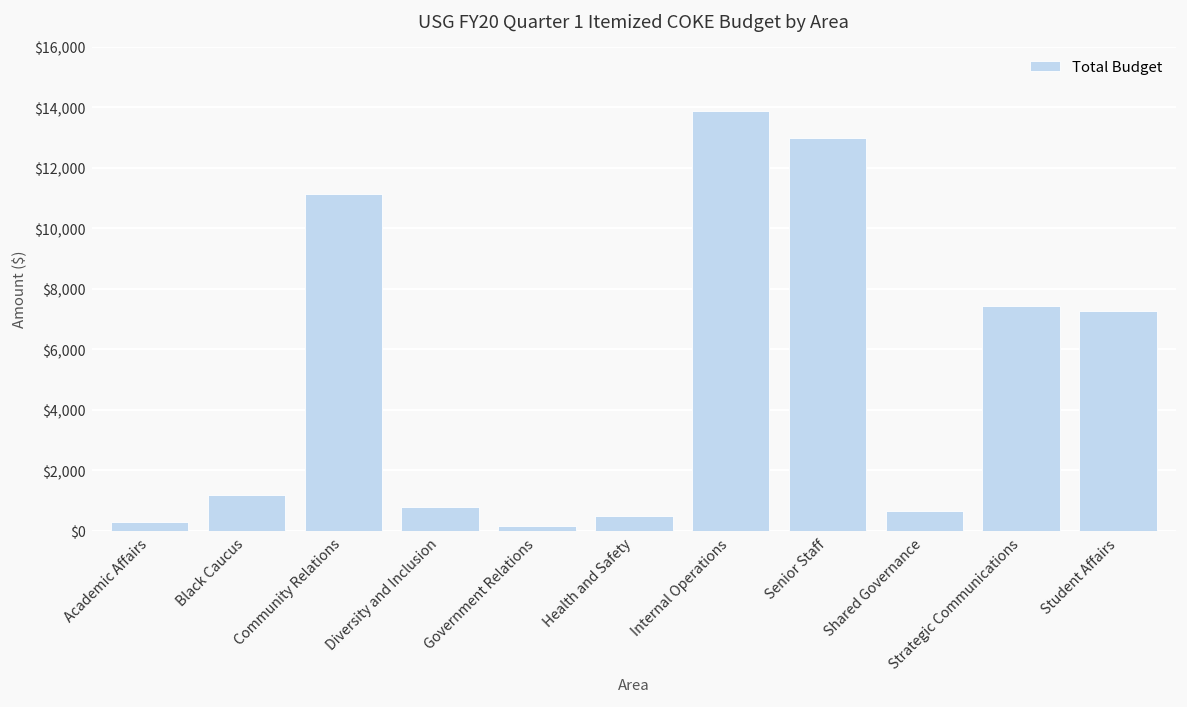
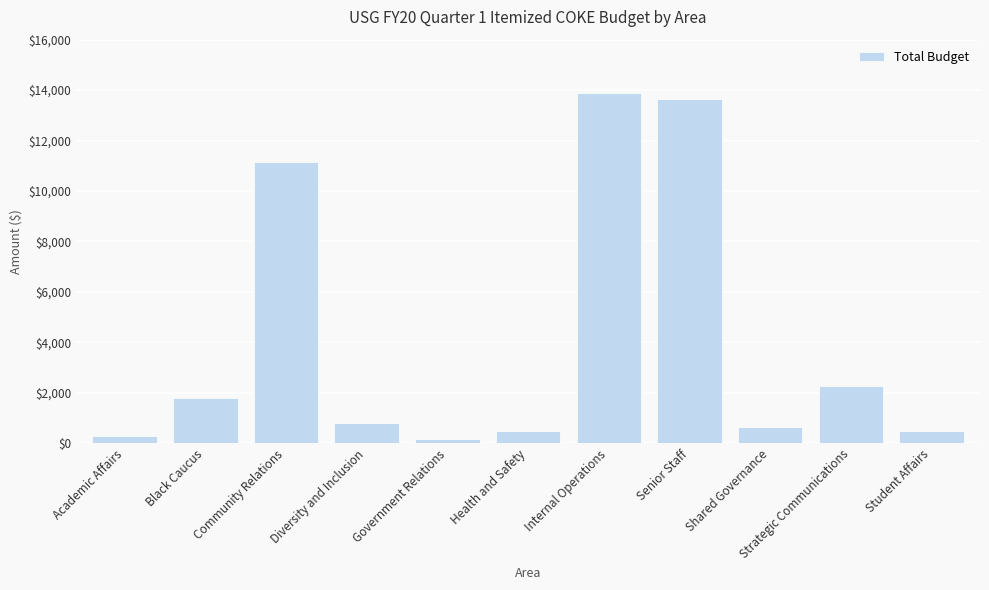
Black Caucus: $1,200 -> $1,800
Senior Staff: $13,000 -> $13,600
Strategic Communications: $7,400 -> $2,300
Student Affairs: $7,300 -> $500
